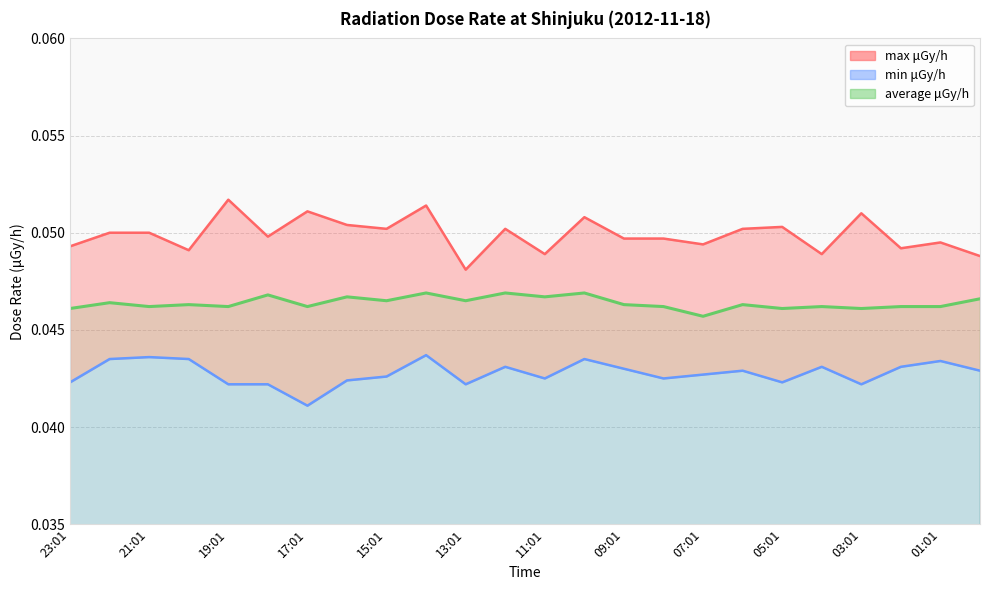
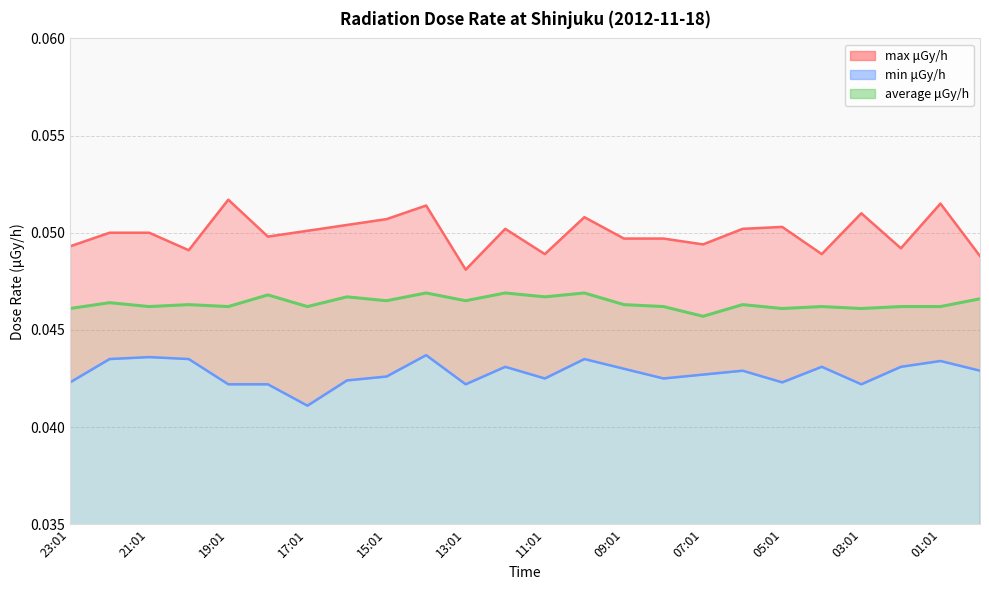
max μGy/h, 17:01: 0.0511 -> 0.0501
max μGy/h, 15:01: 0.0502 -> 0.0507
max μGy/h, 01:01: 0.0495 -> 0.0515
